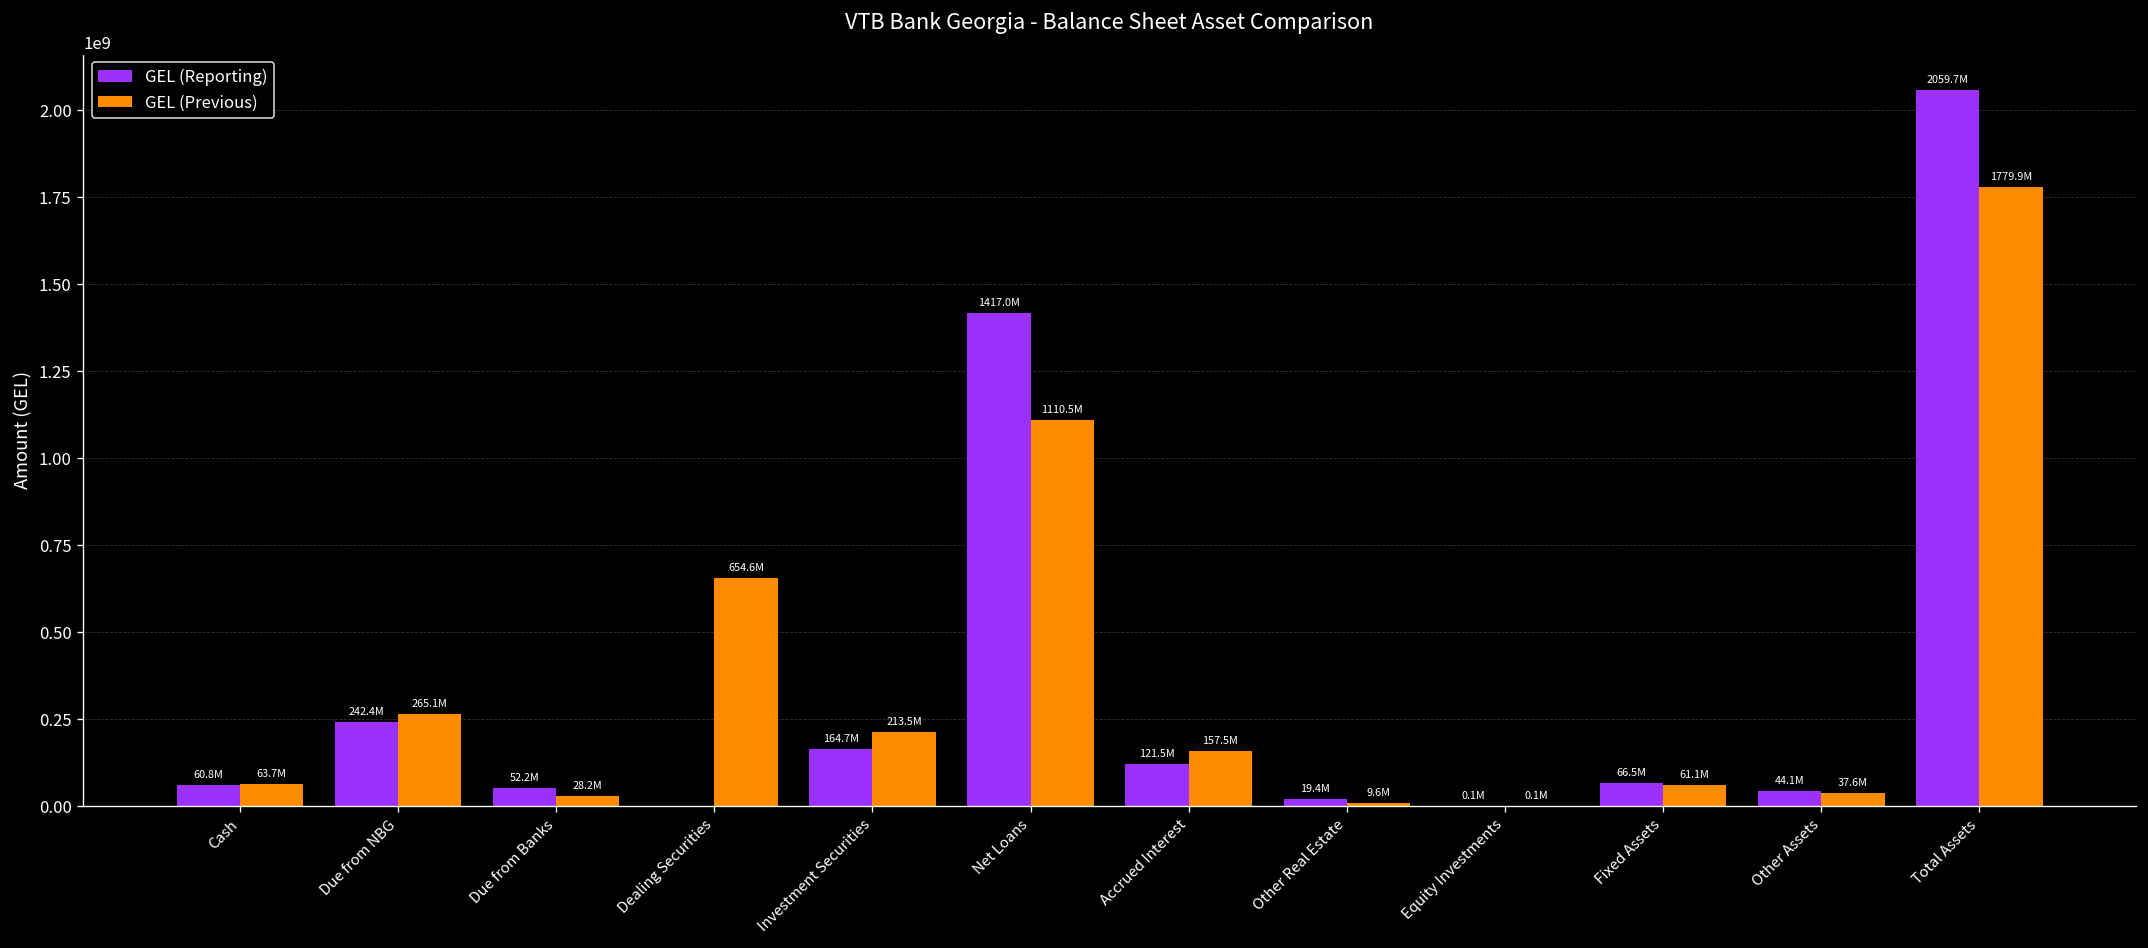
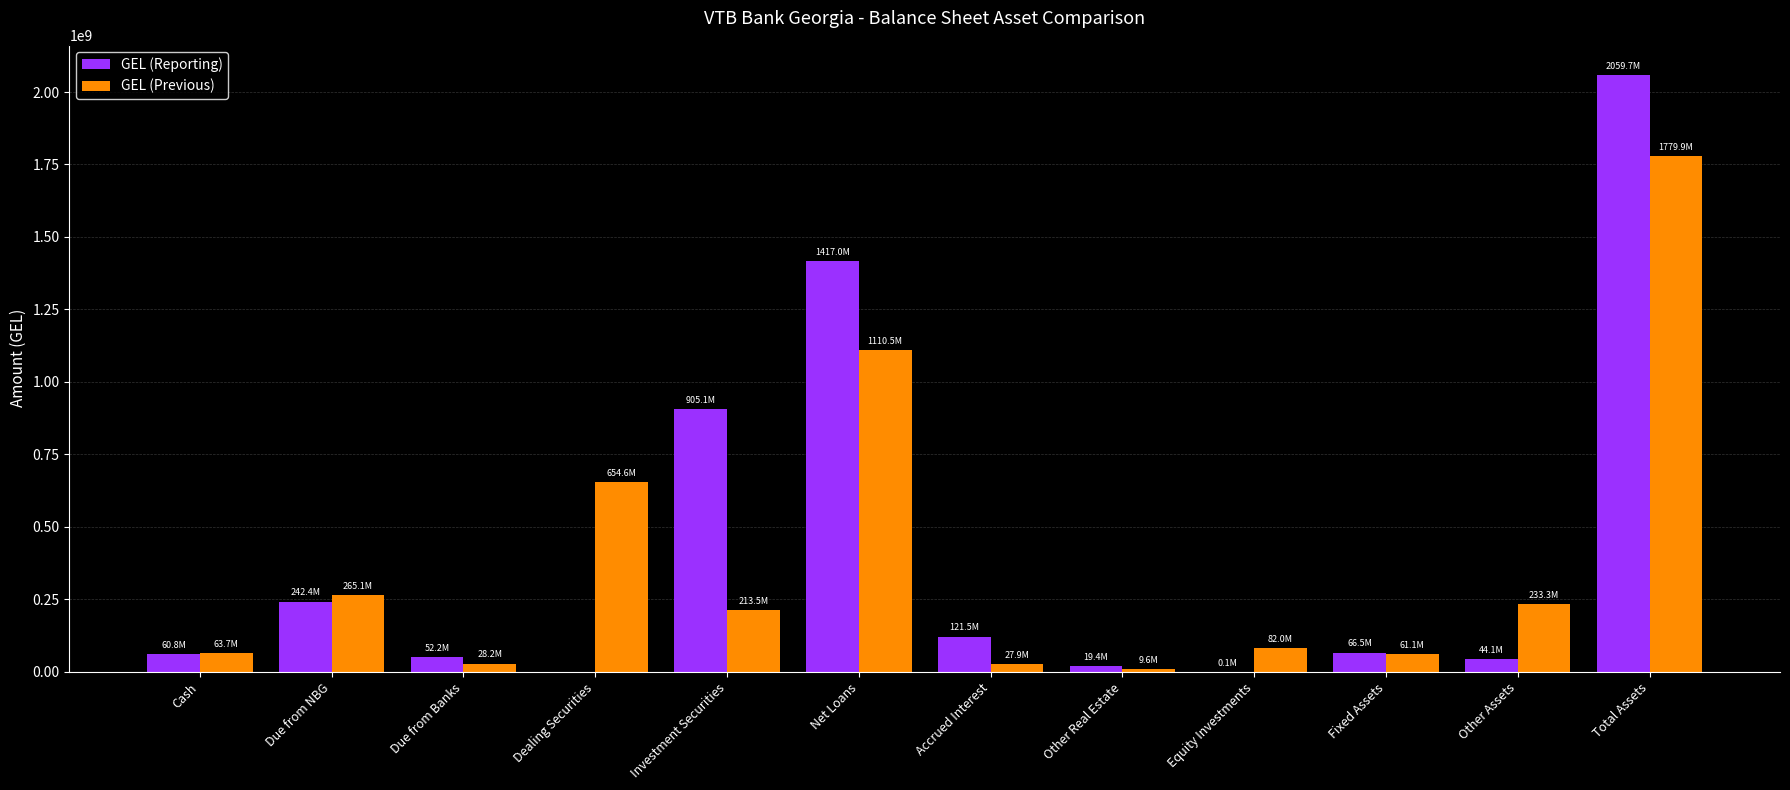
GEL (Reporting), Investment Securities: 164.7M -> 905.1M
GEL (Previous), Accrued Interest: 157.5M -> 27.9M
GEL (Previous), Equity Investments: 0.1M -> 82.0M
GEL (Previous), Other Assets: 37.6M -> 233.3M
